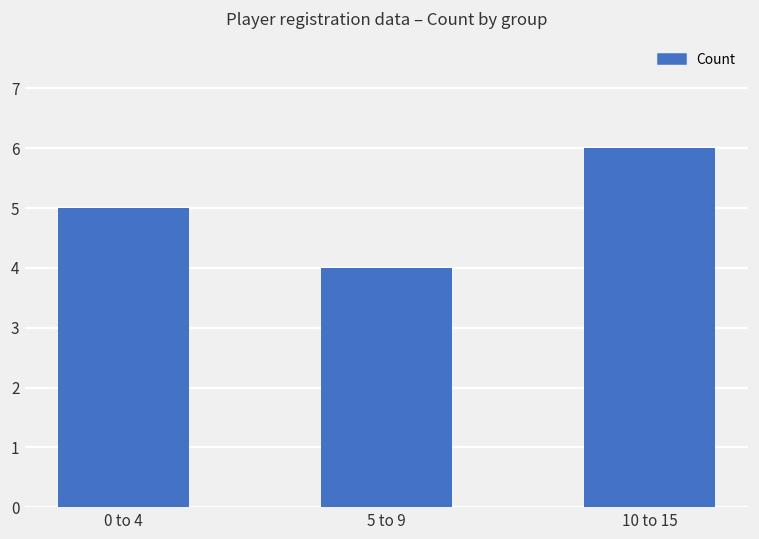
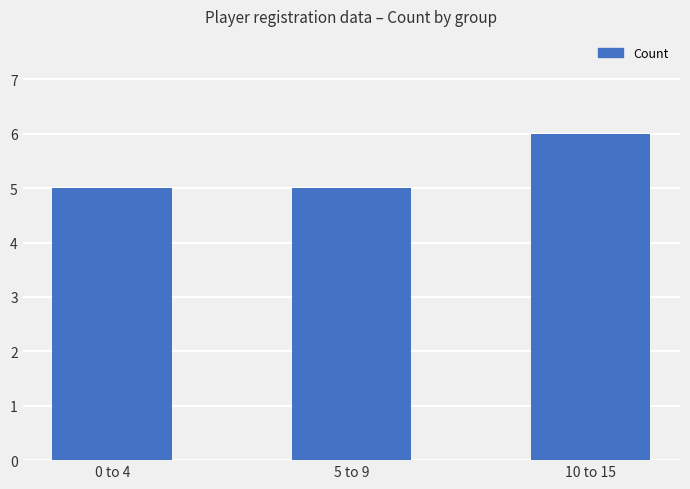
5 to 9: 4 -> 5
